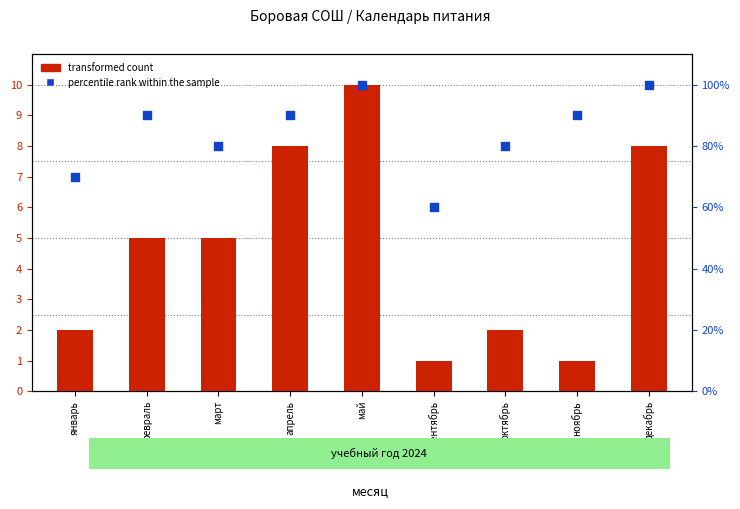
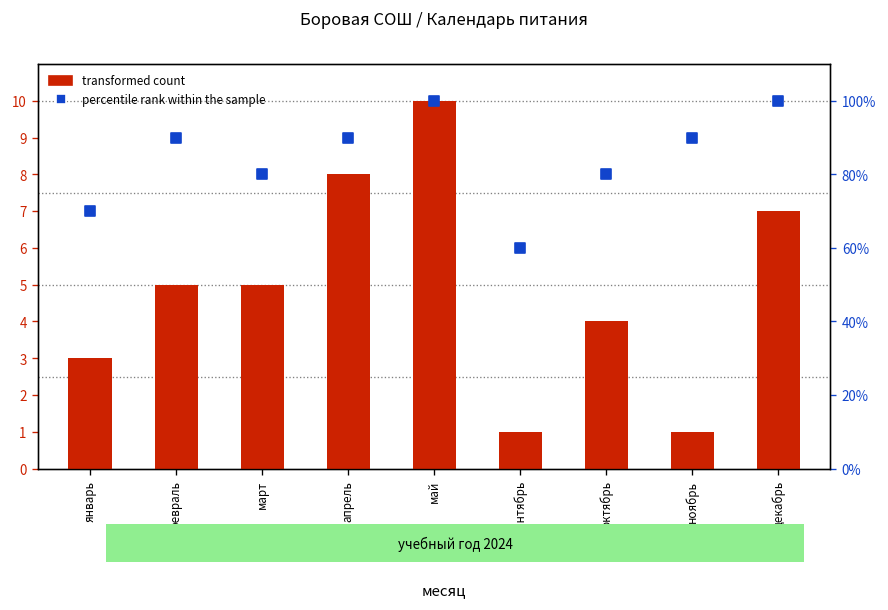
transformed count, январь: 2 -> 3
transformed count, октябрь: 2 -> 4
transformed count, декабрь: 8 -> 7
